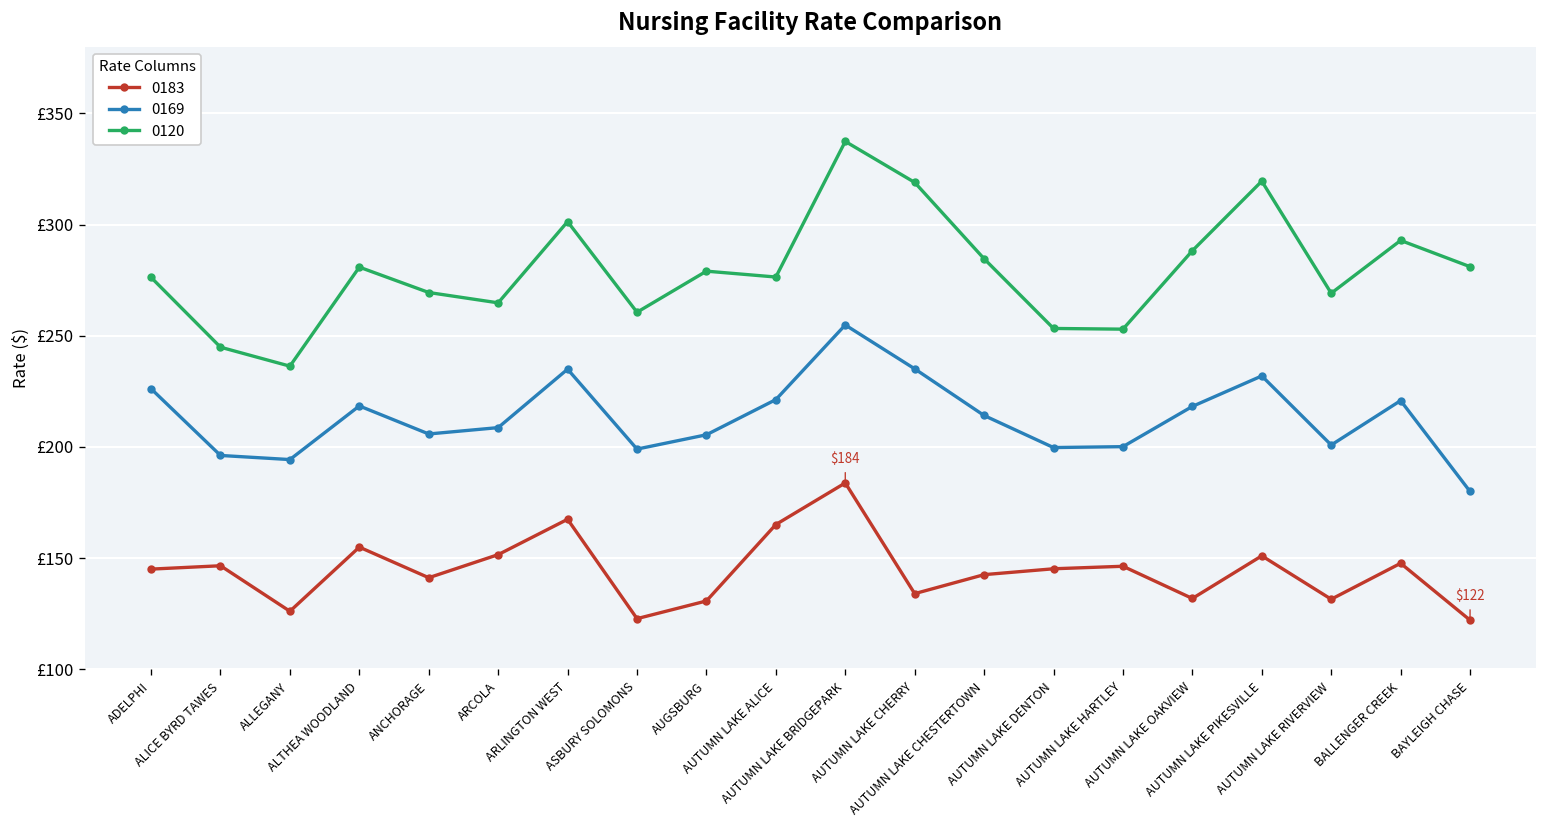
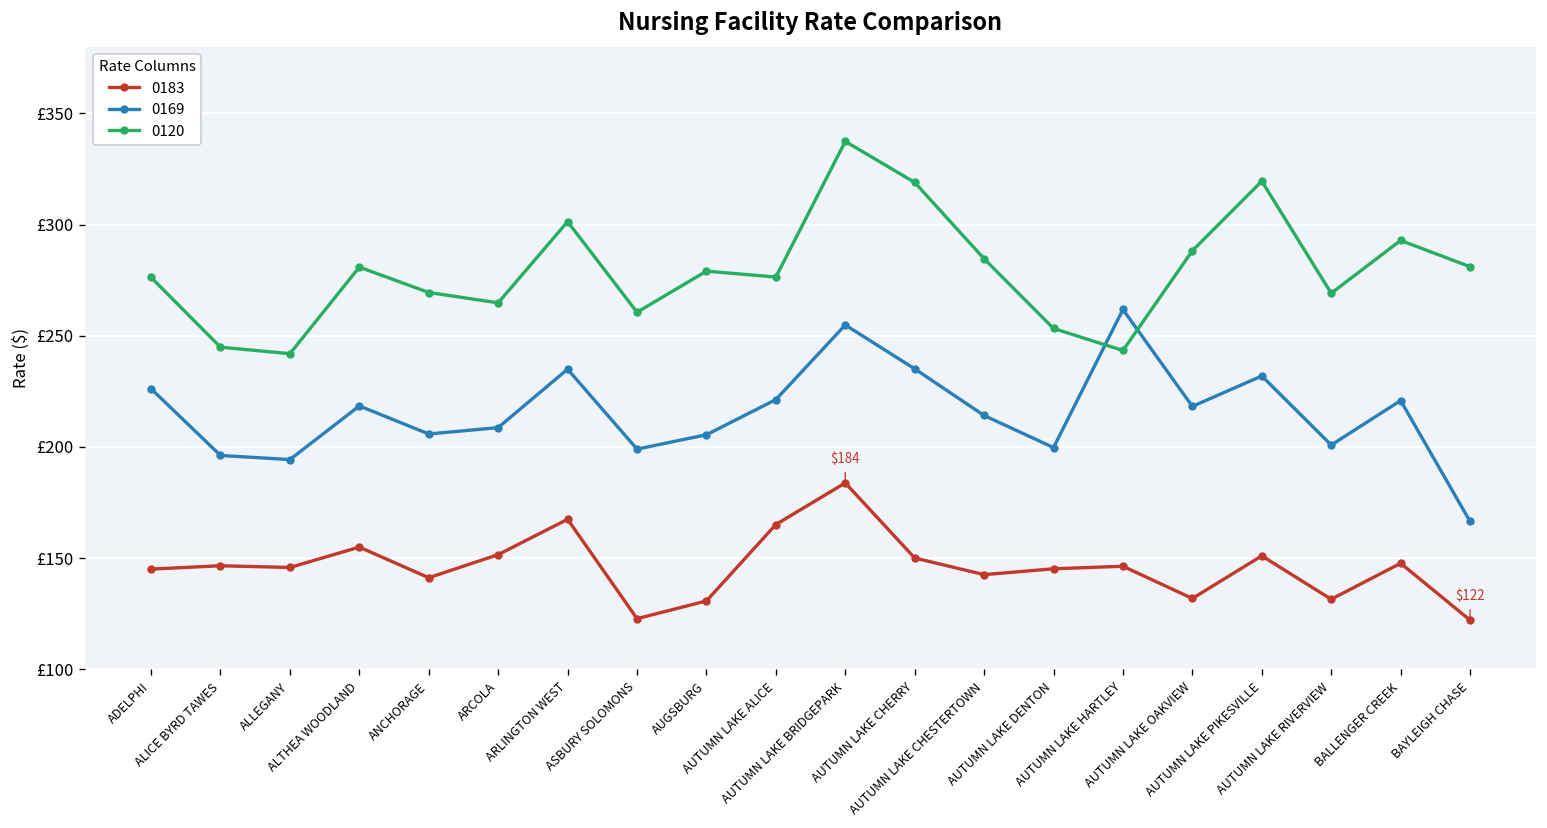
0183, ALLEGANY: £126 -> £146
0120, ALLEGANY: £236 -> £242
0183, AUTUMN LAKE CHERRY: £134 -> £150
0169, AUTUMN LAKE HARTLEY: £200 -> £262
0120, AUTUMN LAKE HARTLEY: £253 -> £243
0169, BAYLEIGH CHASE: £180 -> £166
